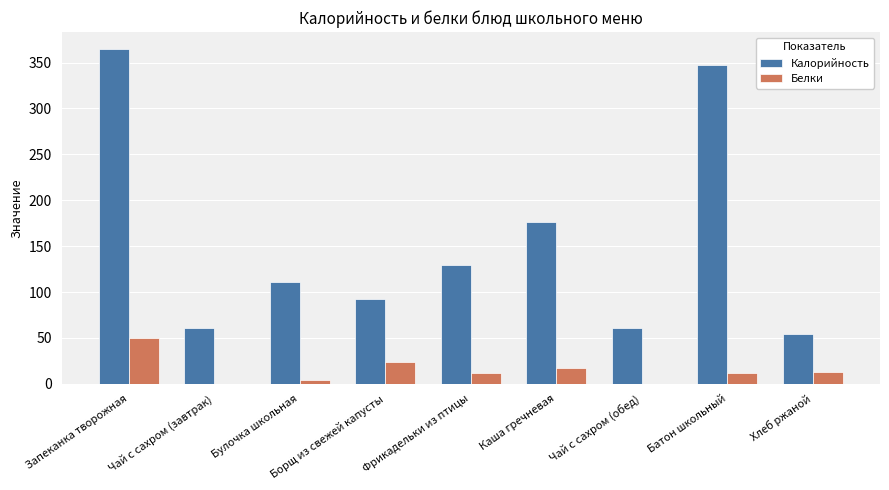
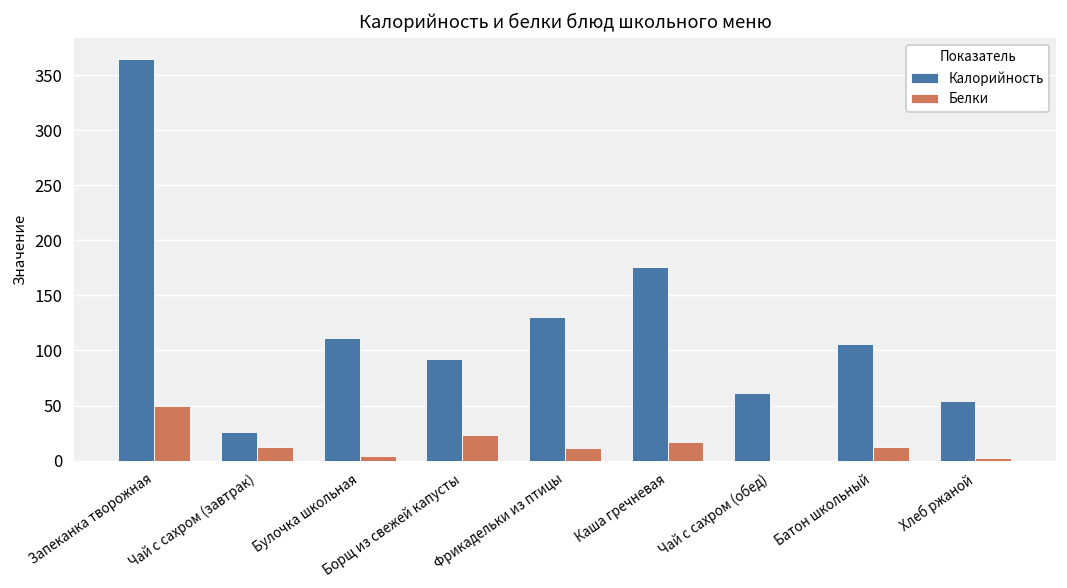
Калорийность, Чай с сахром (завтрак): 60 -> 30
Белки, Чай с сахром (завтрак): 0 -> 10
Калорийность, Батон школьный: 350 -> 110
Белки, Хлеб ржаной: 10 -> 0
